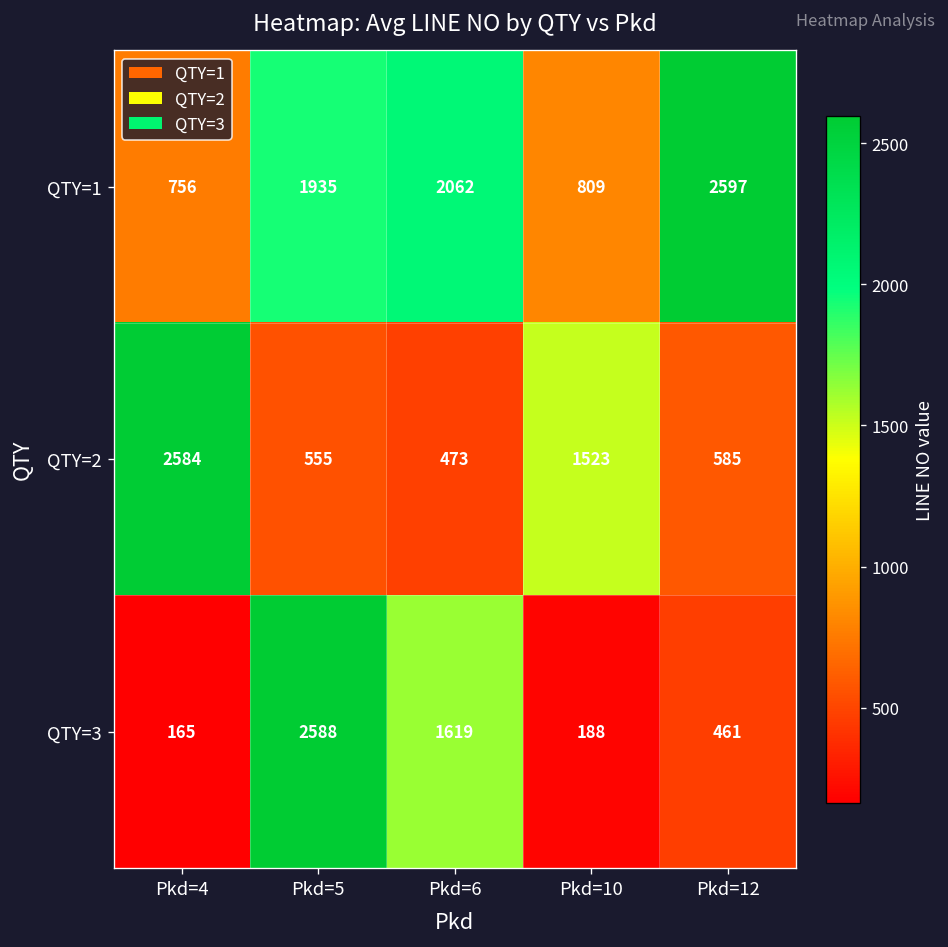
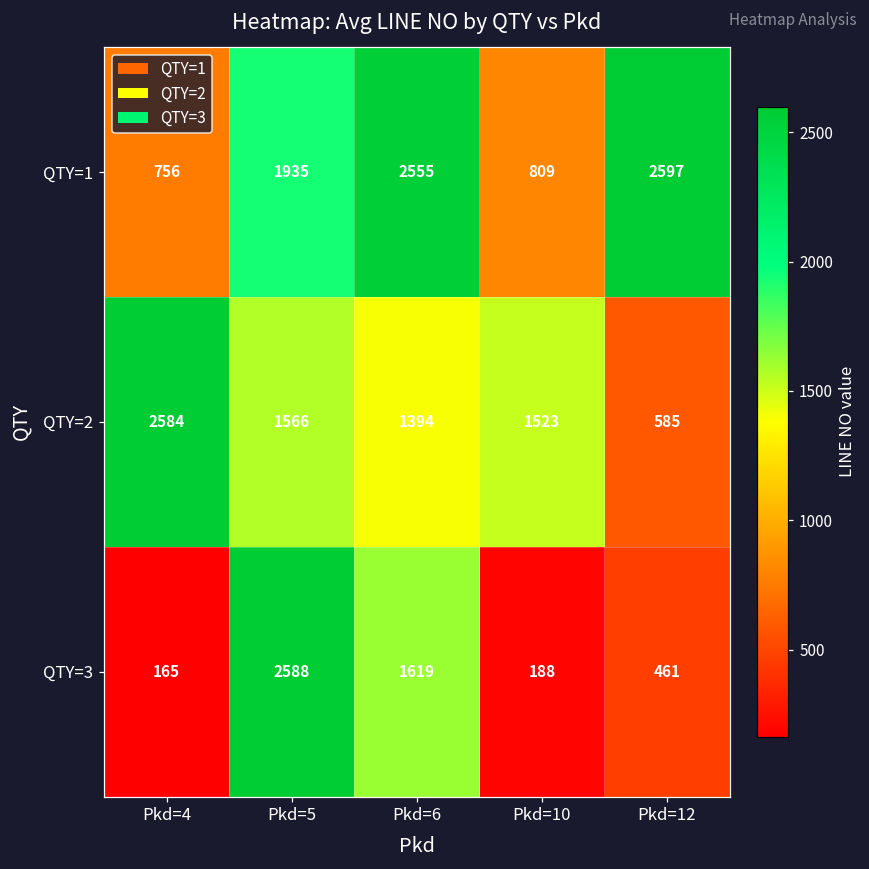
QTY=1, Pkd=6: 2062 -> 2555
QTY=2, Pkd=5: 555 -> 1566
QTY=2, Pkd=6: 473 -> 1394
